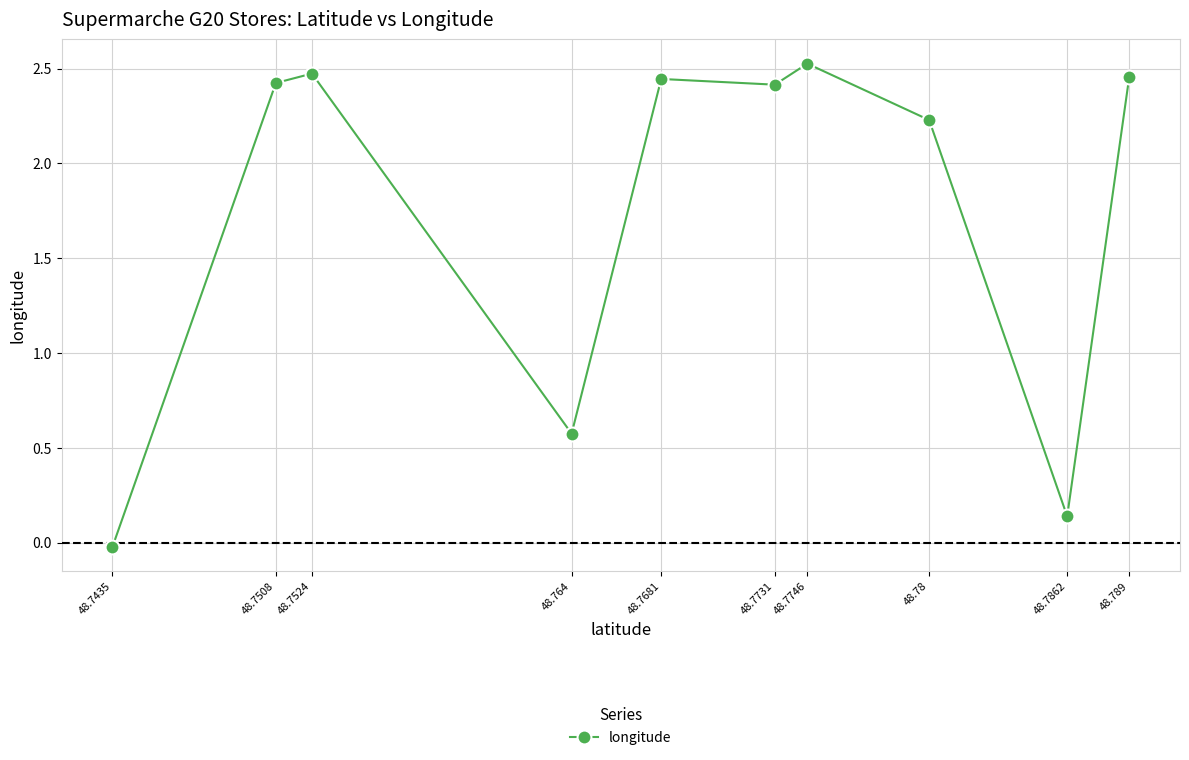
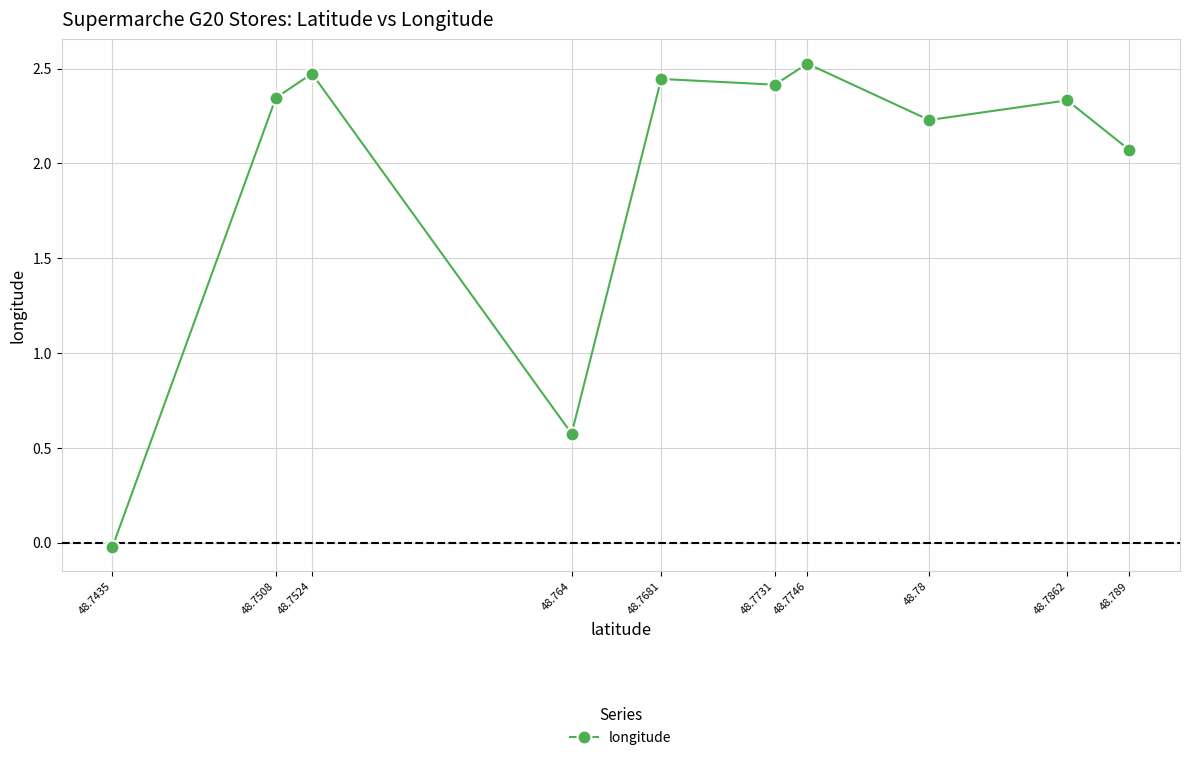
48.7508: 2.42 -> 2.35
48.7862: 0.14 -> 2.33
48.789: 2.45 -> 2.07
